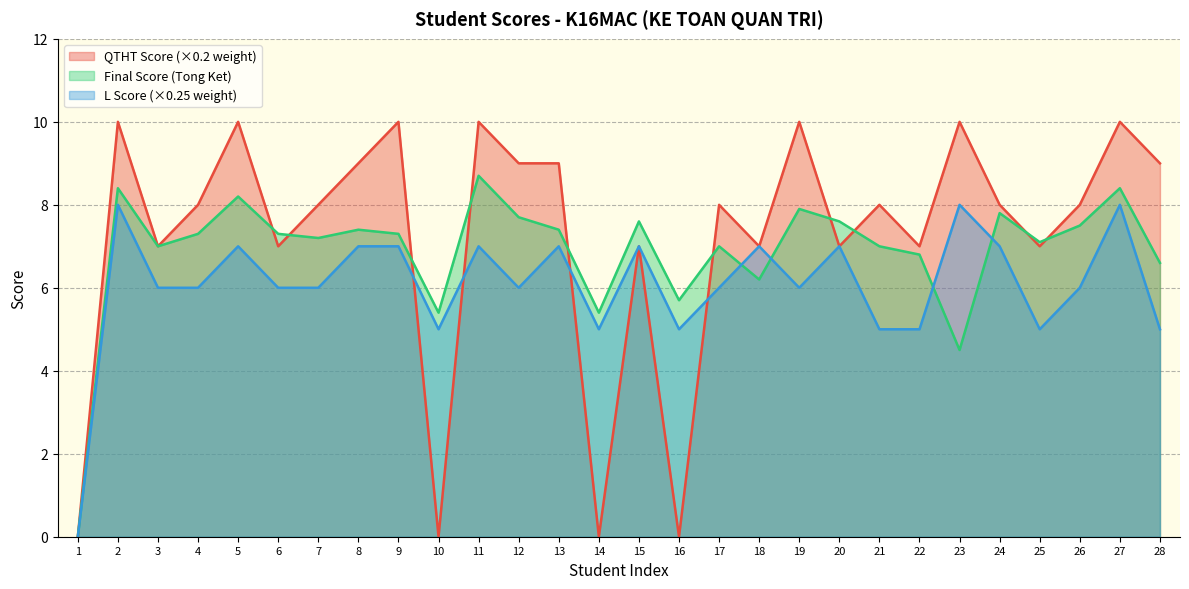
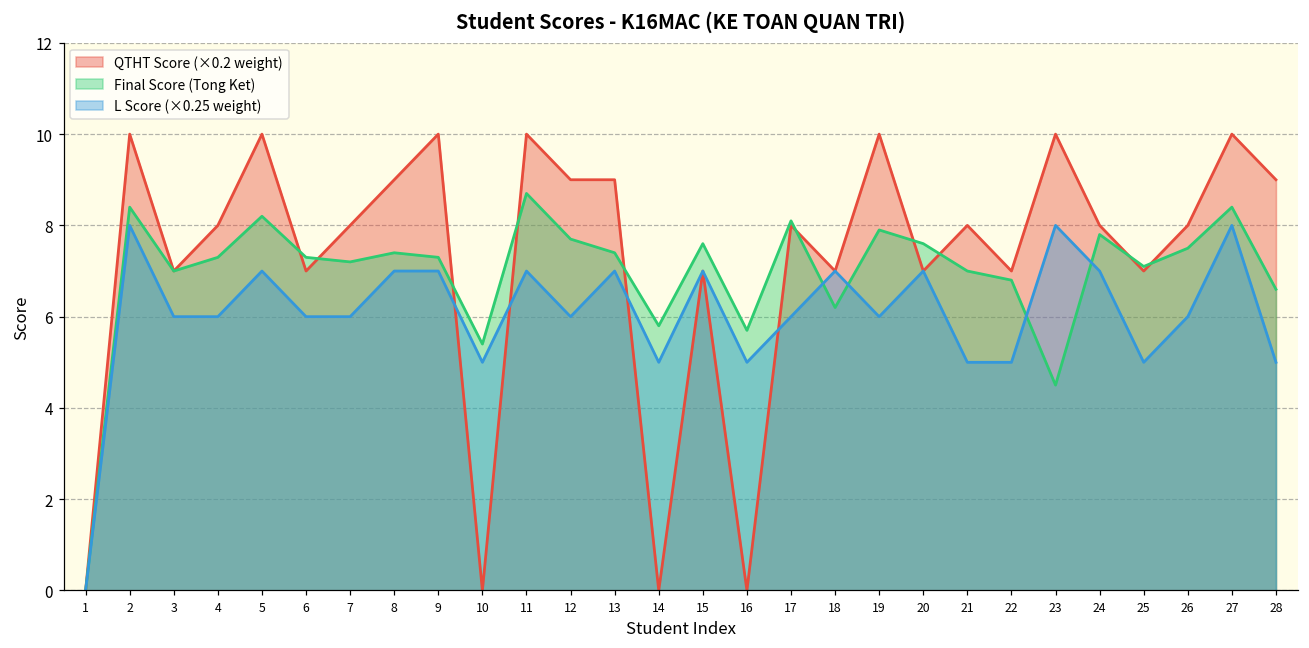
Final Score (Tong Ket), 14: 5.4 -> 5.8
Final Score (Tong Ket), 17: 7.0 -> 8.1
